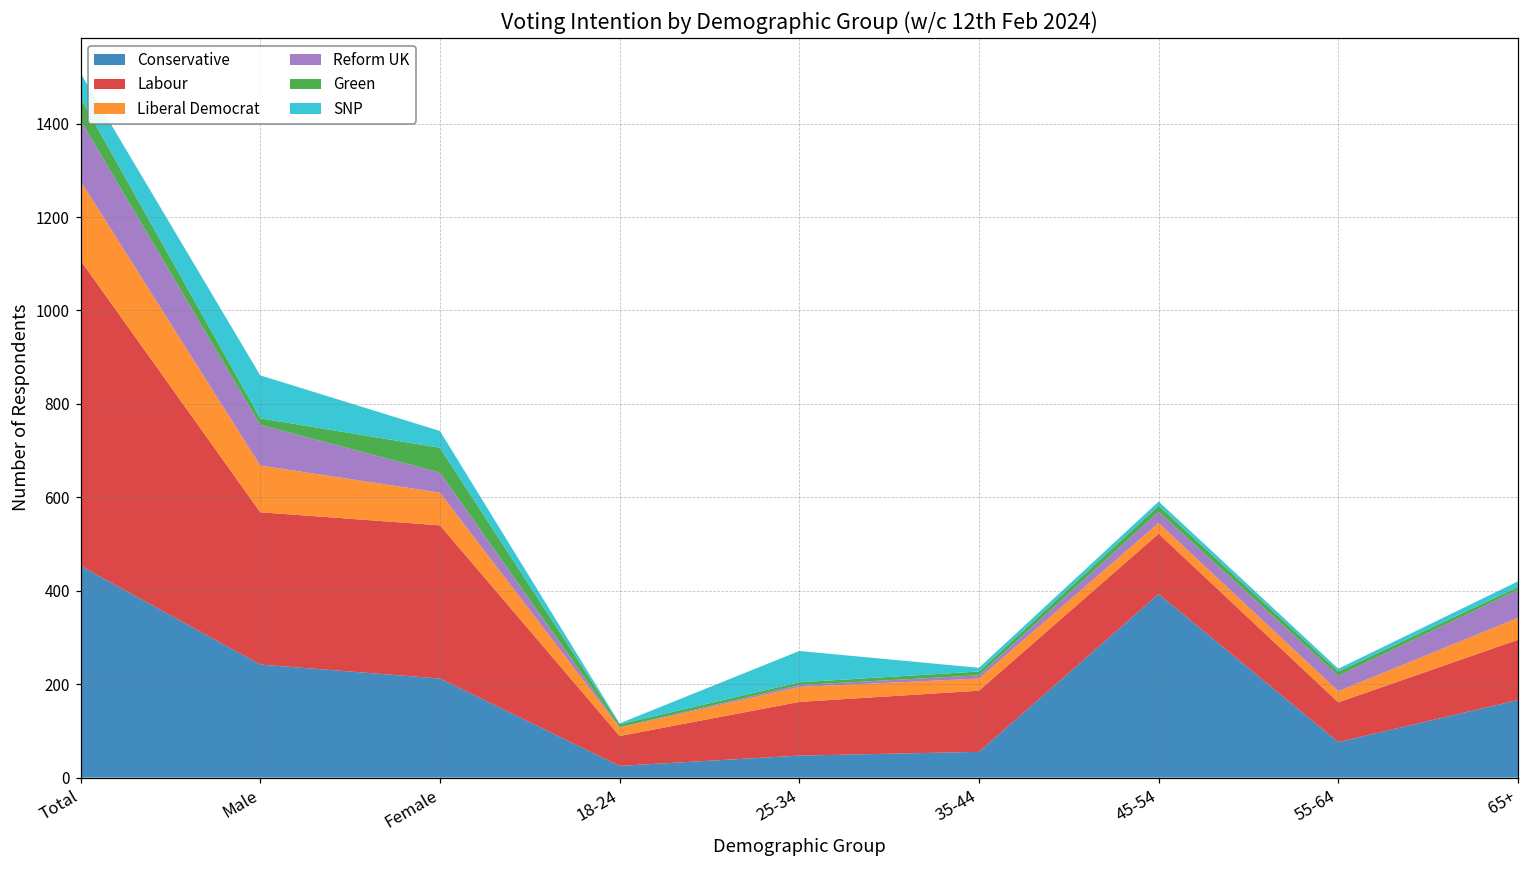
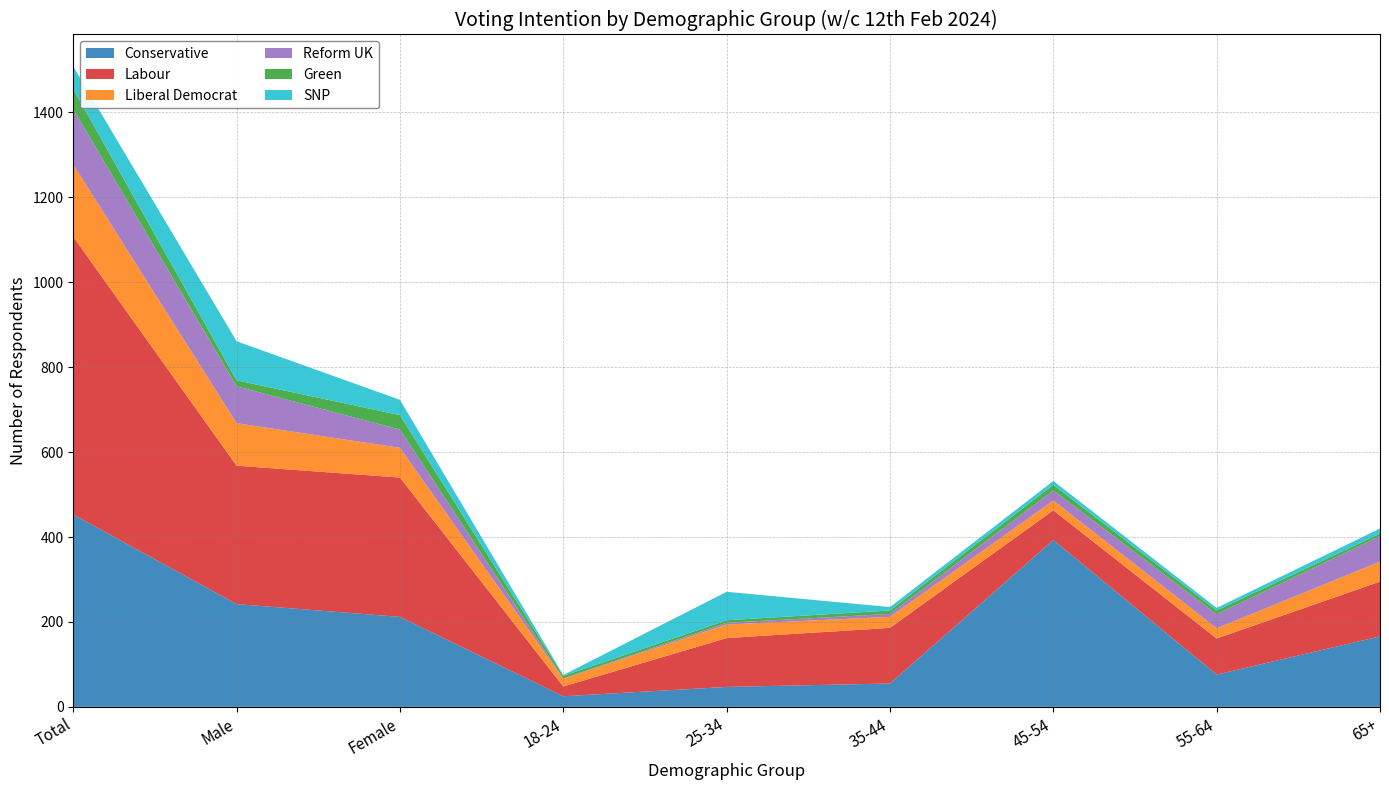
Green, Female: 50 -> 30
Labour, 18-24: 60 -> 20
Labour, 45-54: 130 -> 70
